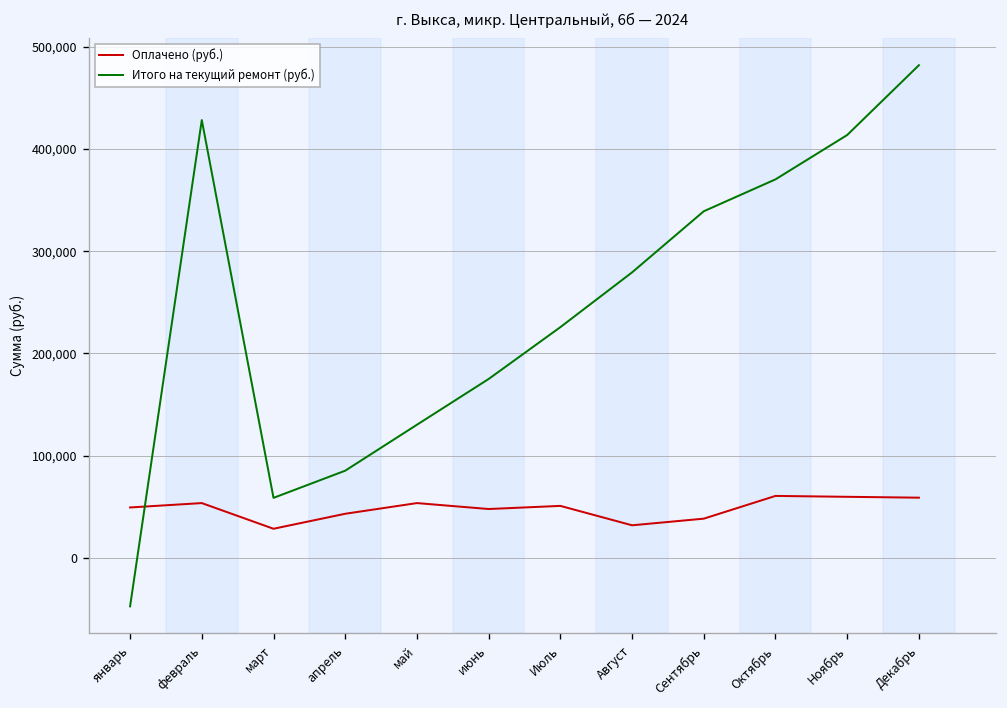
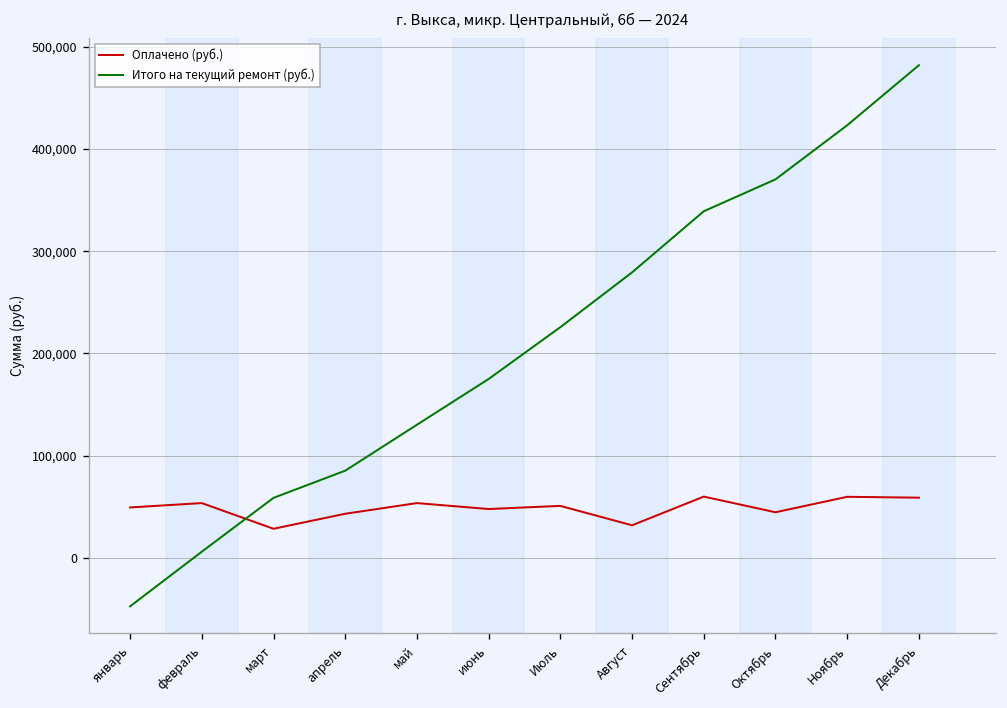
Итого на текущий ремонт (руб.), февраль: 430,000 -> 10,000
Оплачено (руб.), Сентябрь: 40,000 -> 60,000
Оплачено (руб.), Октябрь: 60,000 -> 40,000
Итого на текущий ремонт (руб.), Ноябрь: 410,000 -> 420,000
